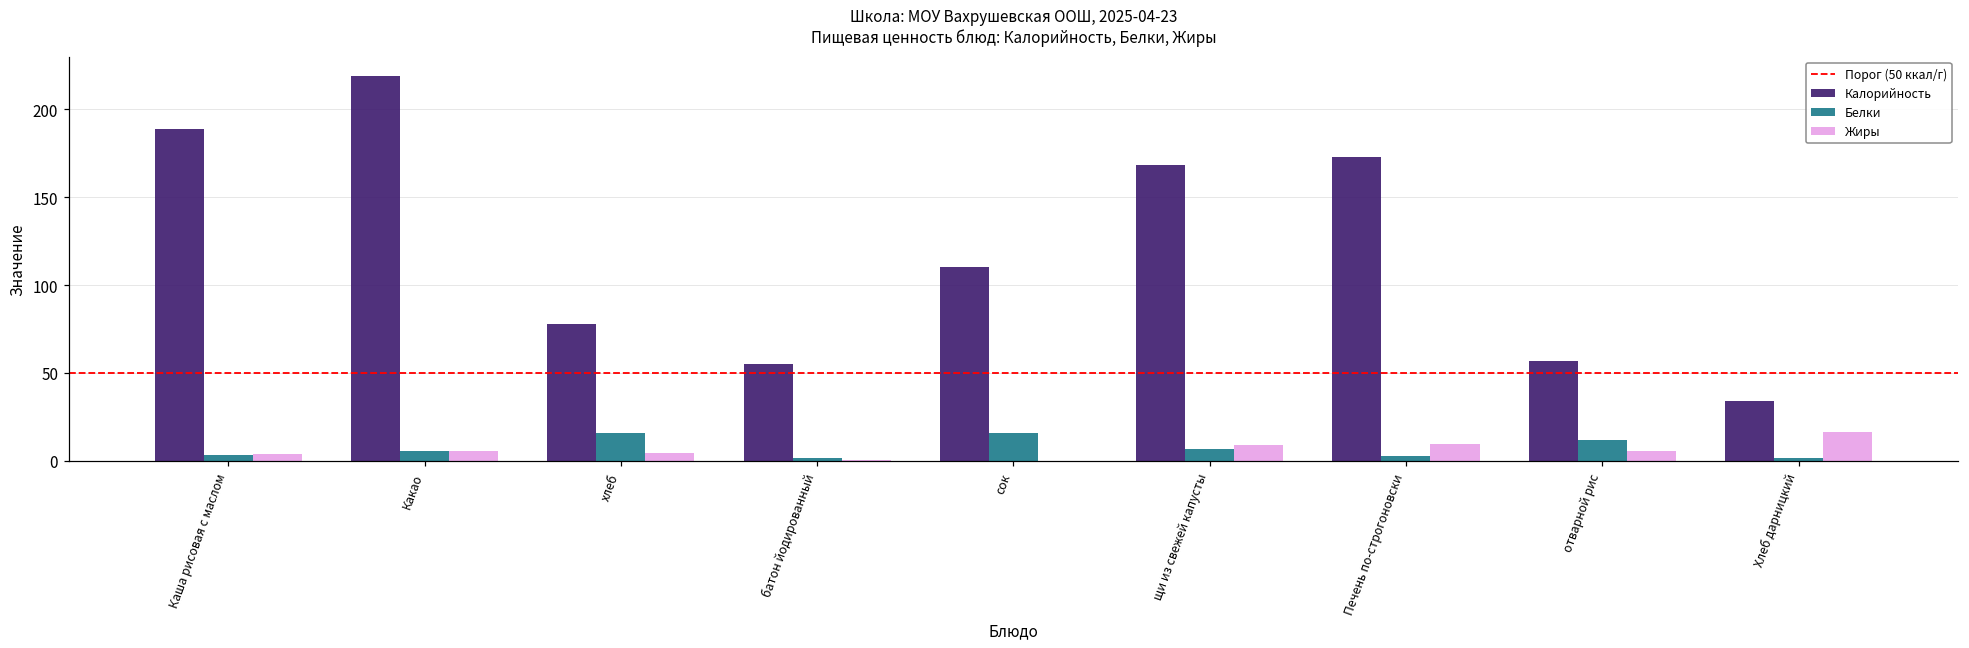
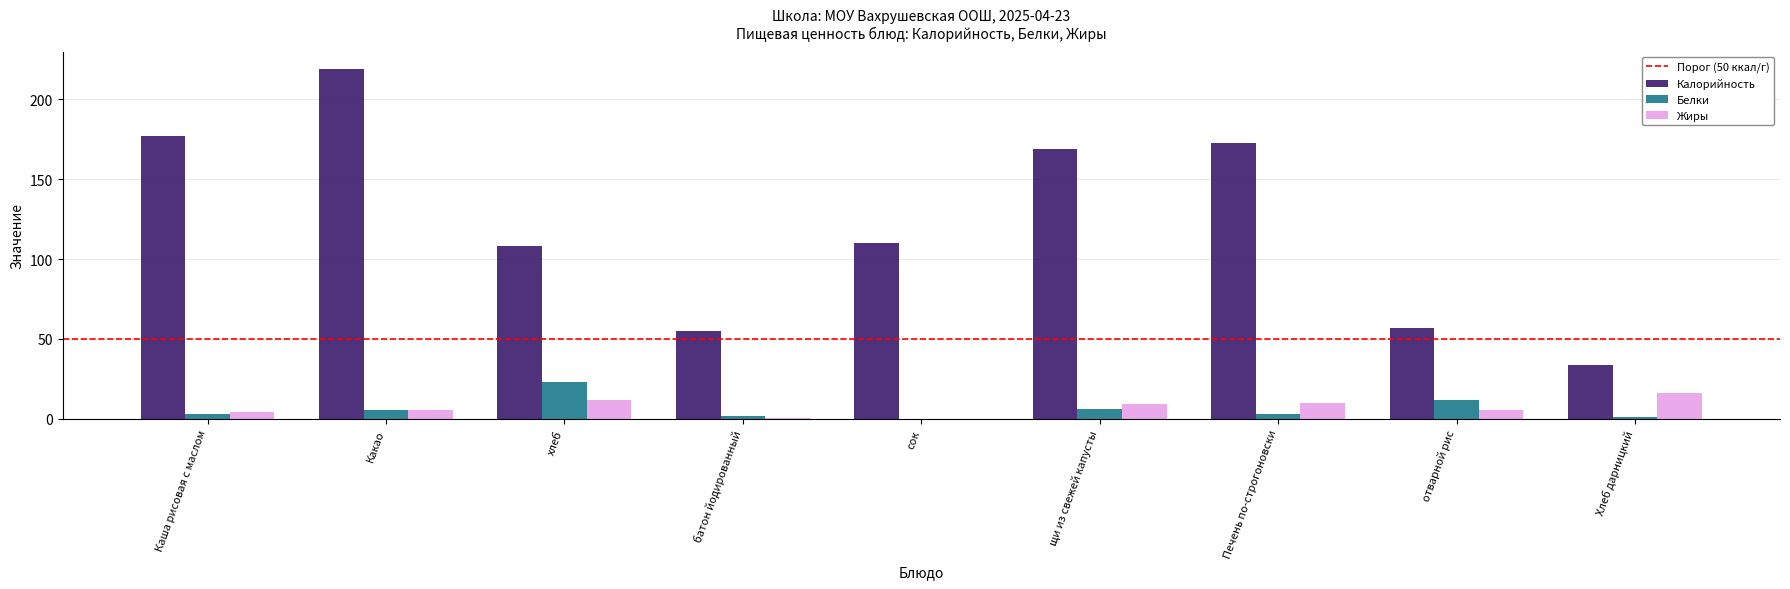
Калорийность, Каша рисовая с маслом: 189 -> 177
Калорийность, хлеб: 78 -> 108
Белки, хлеб: 16 -> 23
Жиры, хлеб: 4 -> 12
Белки, сок: 16 -> 0
